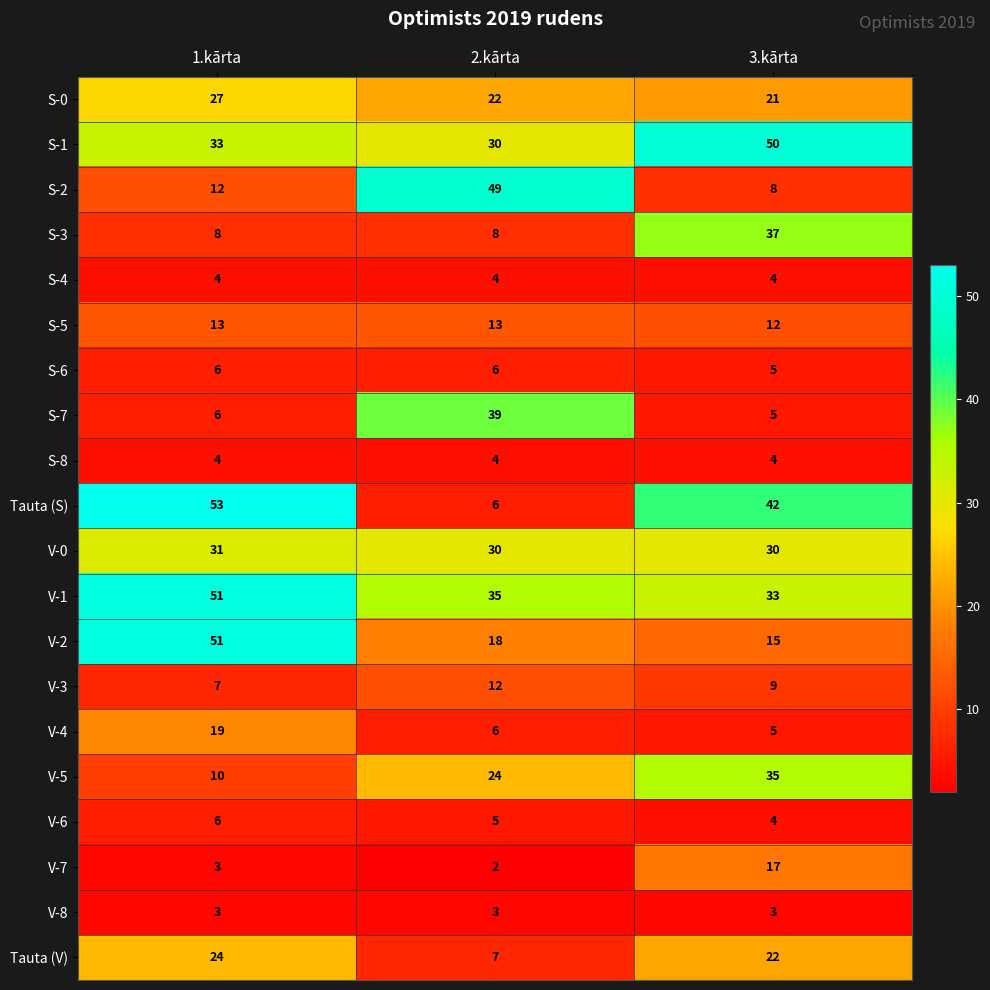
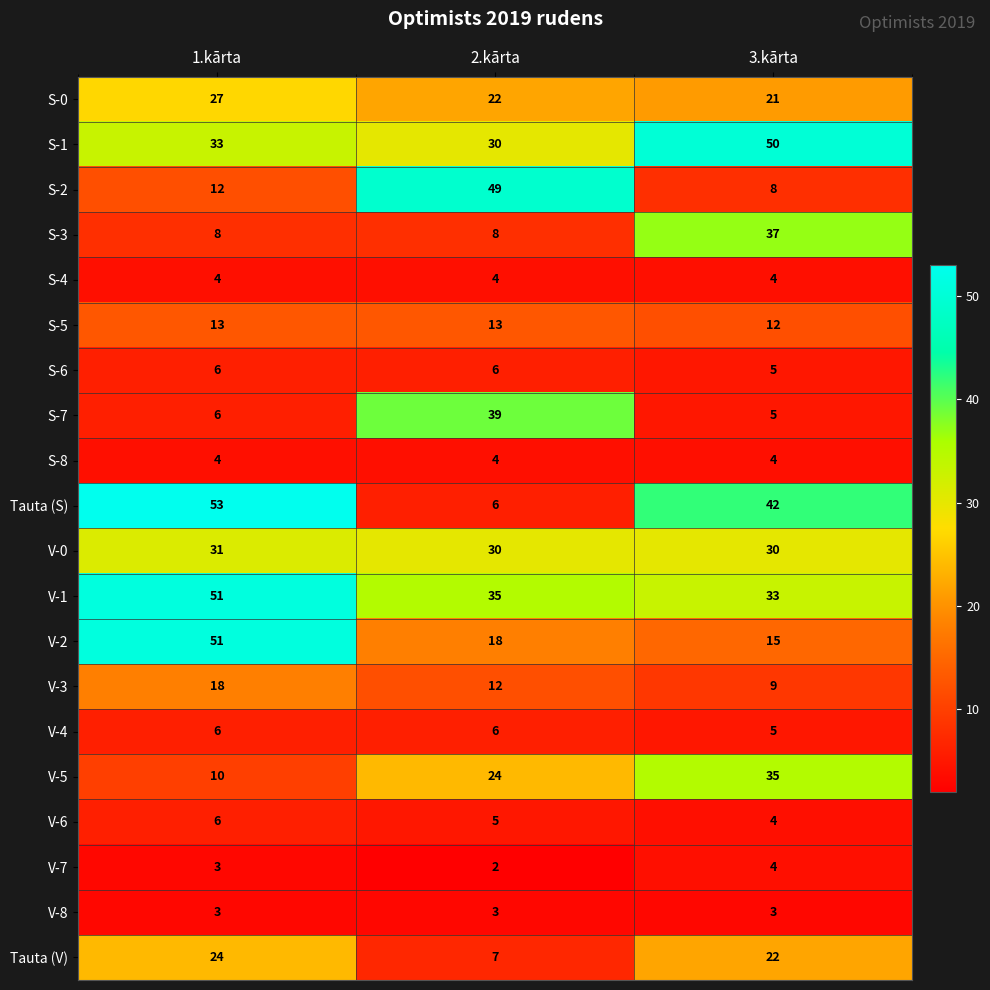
V-3, 1.kārta: 7 -> 18
V-4, 1.kārta: 19 -> 6
V-7, 3.kārta: 17 -> 4
